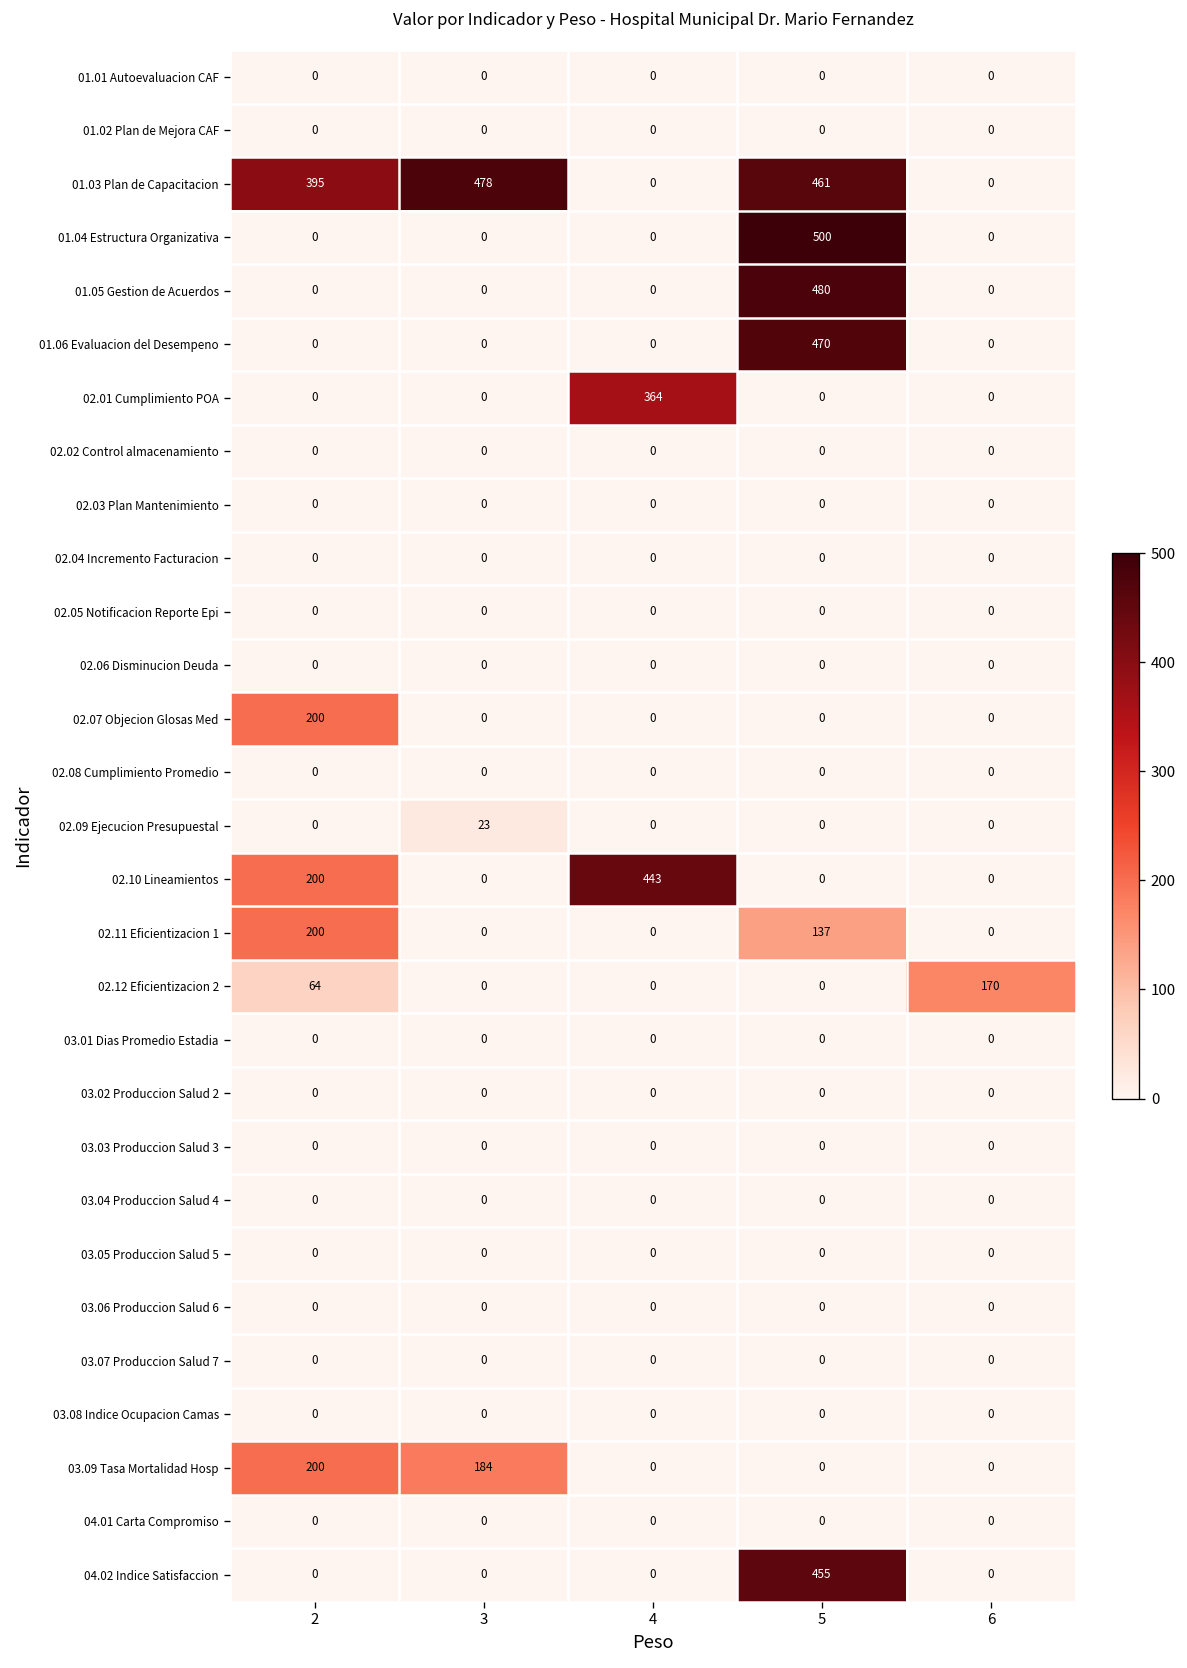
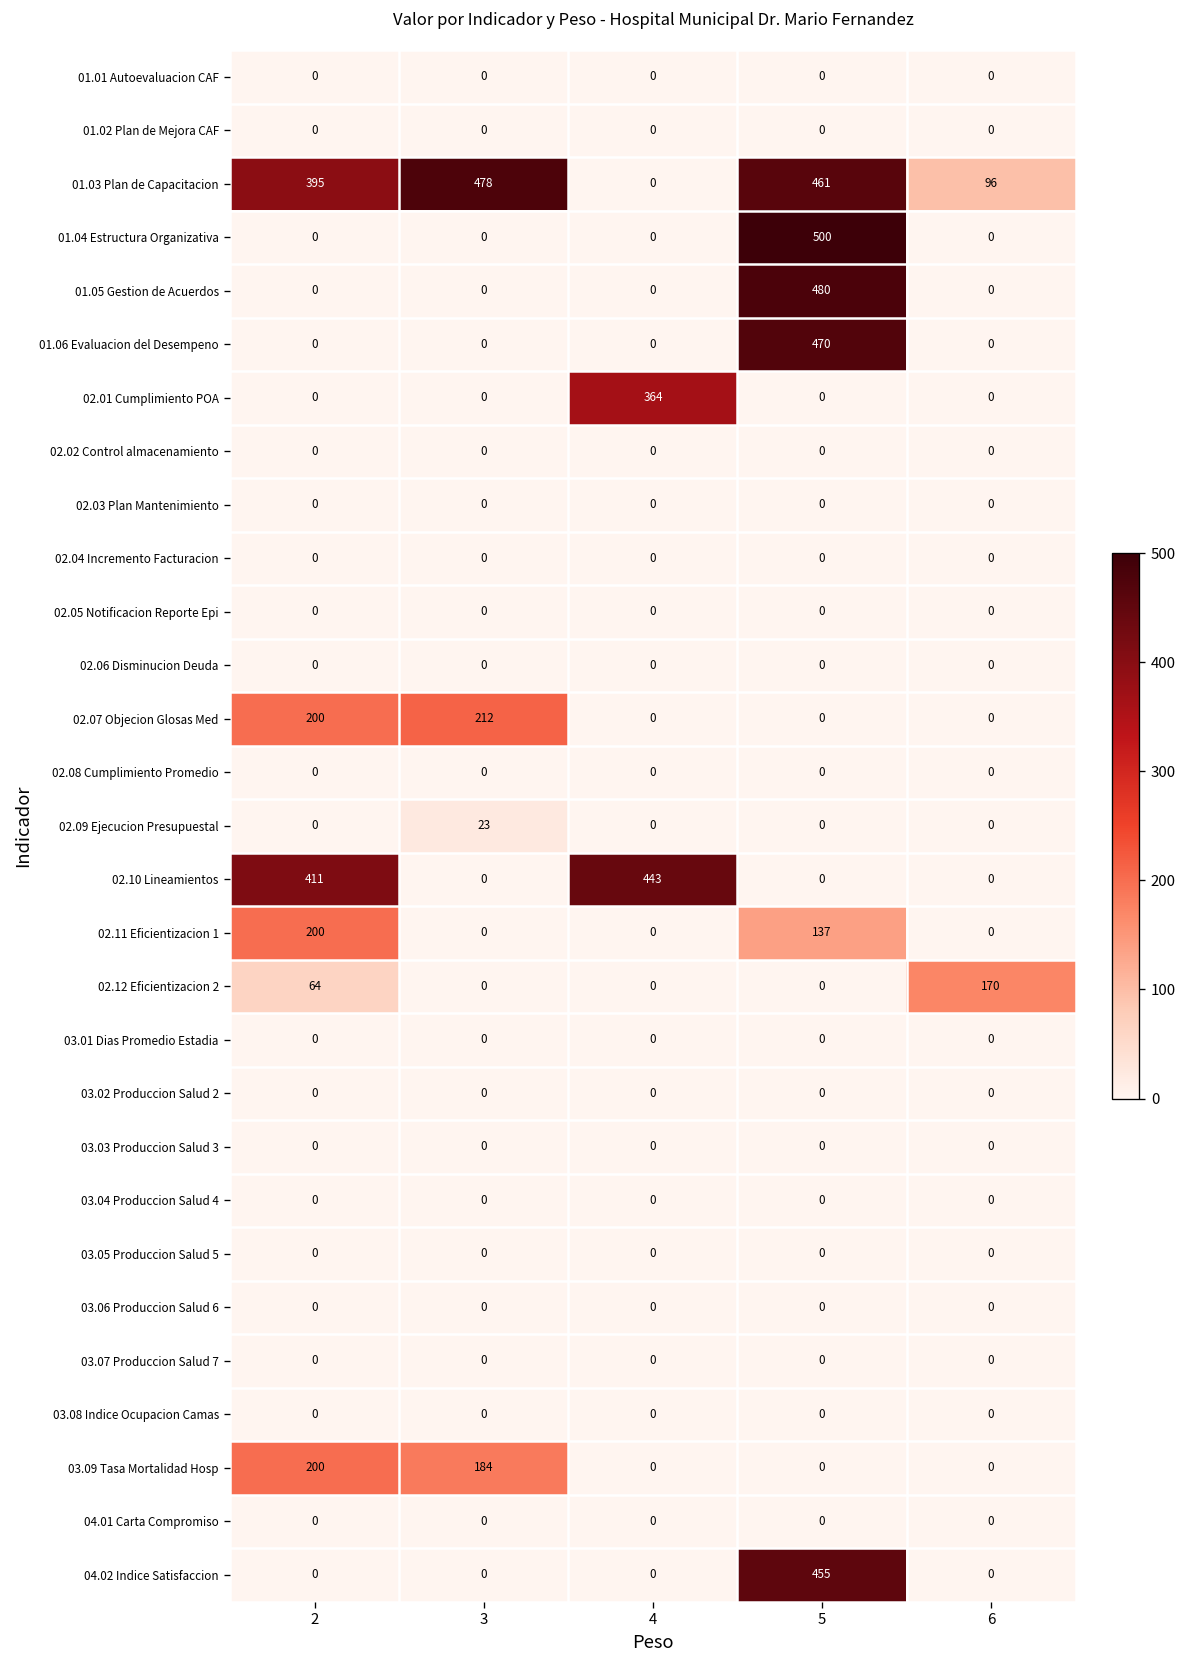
01.03 Plan de Capacitacion, 6: 0 -> 96
02.07 Objecion Glosas Med, 3: 0 -> 212
02.10 Lineamientos, 2: 200 -> 411
